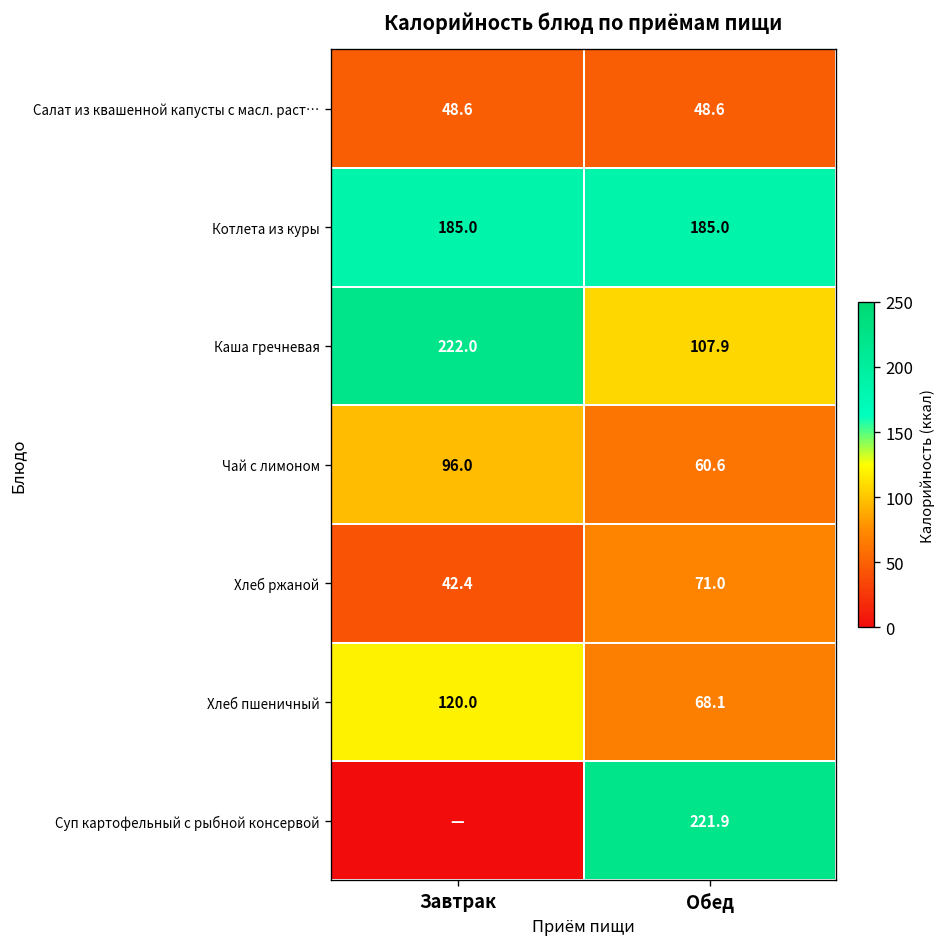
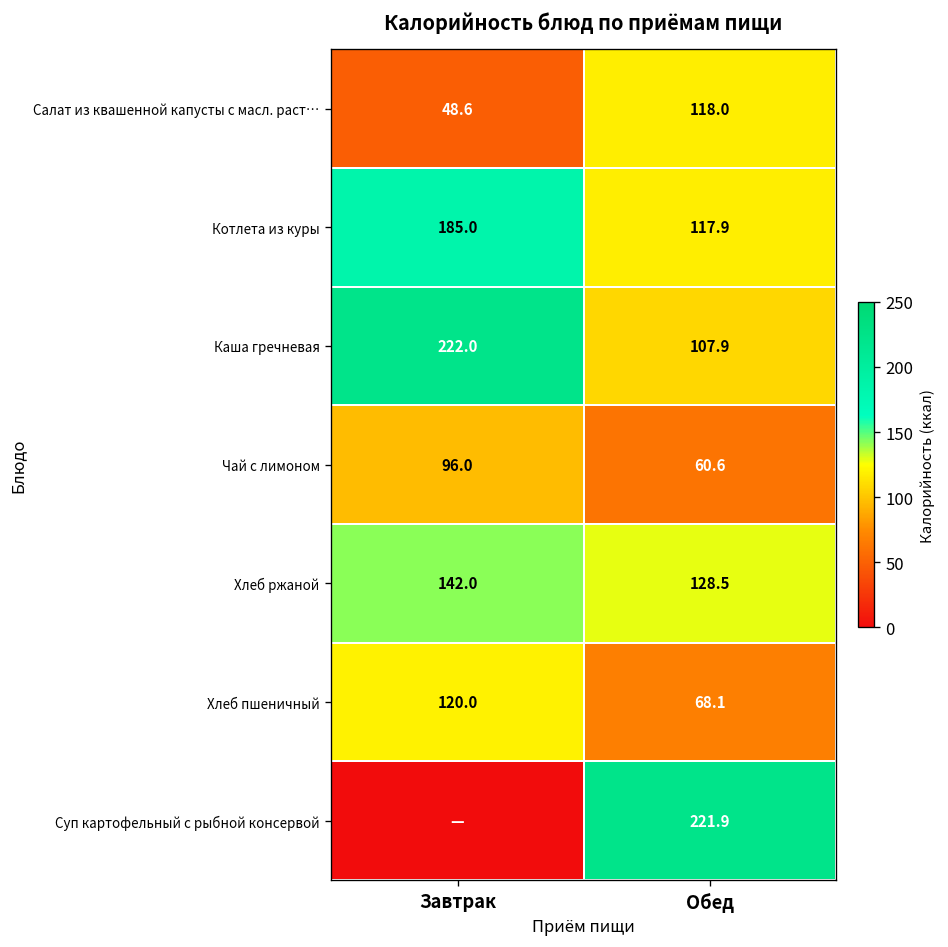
Салат из квашенной капусты с масл. раст…, Обед: 48.6 -> 118.0
Котлета из куры, Обед: 185.0 -> 117.9
Хлеб ржаной, Завтрак: 42.4 -> 142.0
Хлеб ржаной, Обед: 71.0 -> 128.5
